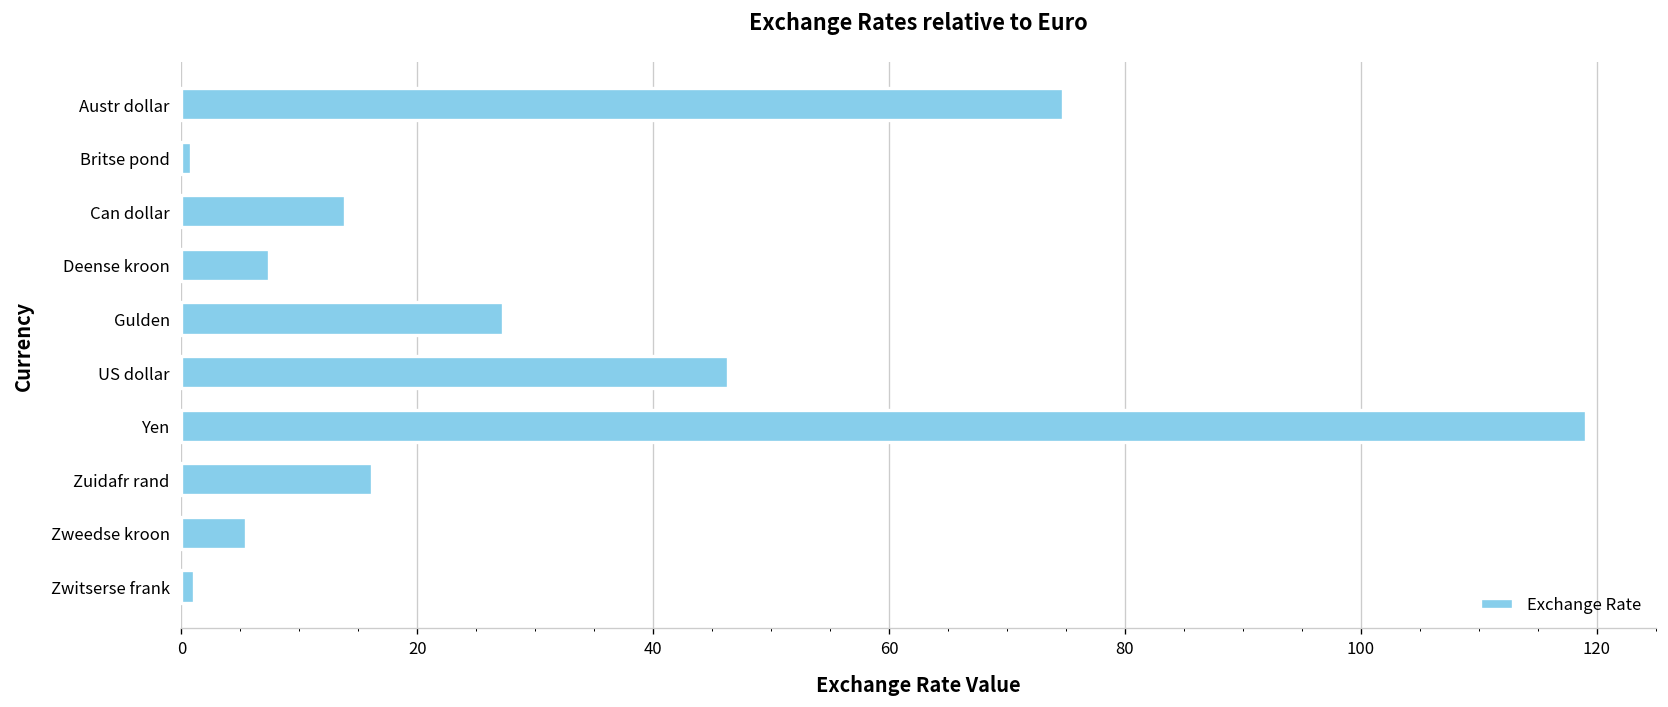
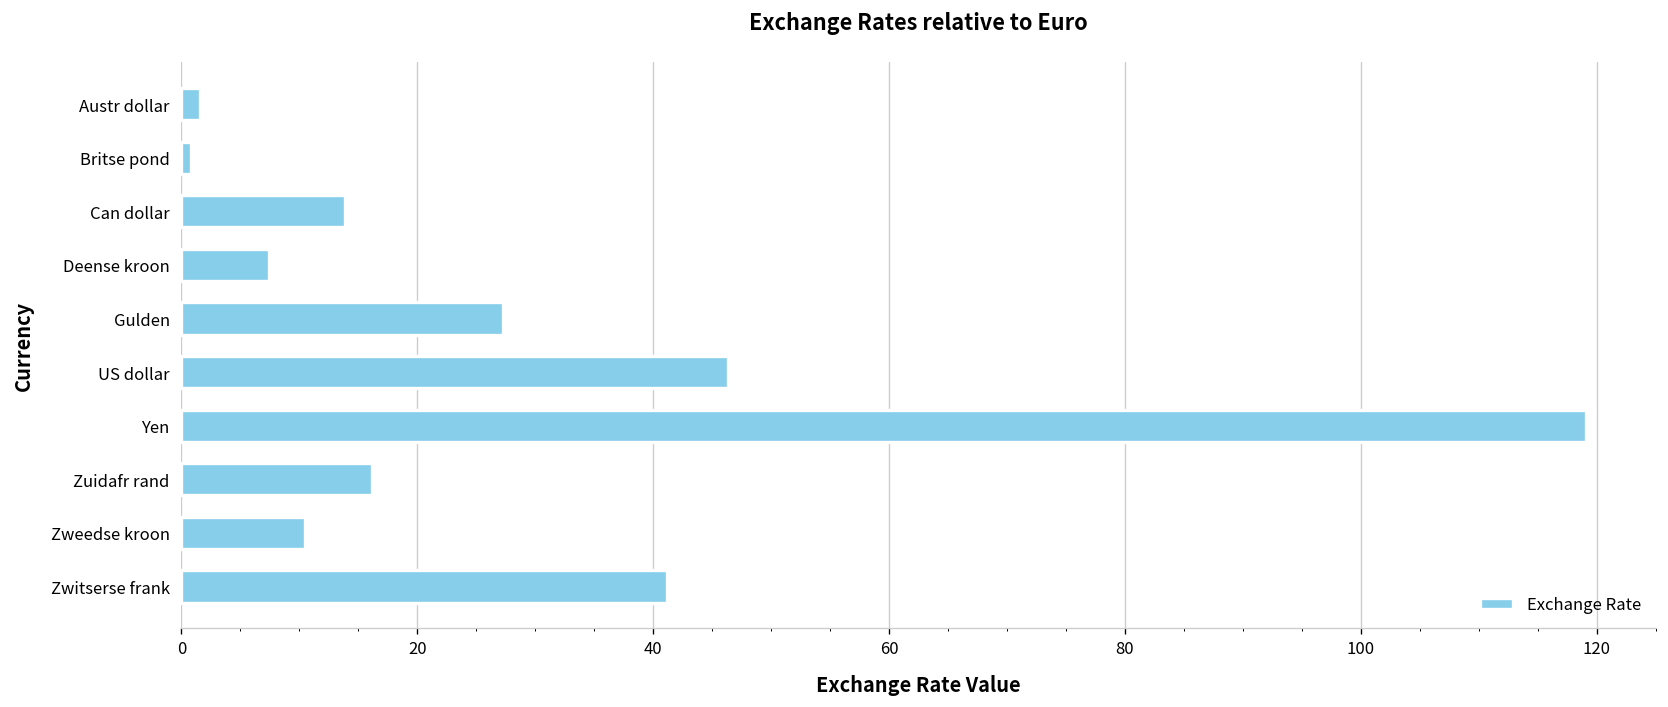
Austr dollar: 75 -> 2
Zweedse kroon: 6 -> 11
Zwitserse frank: 1 -> 41
